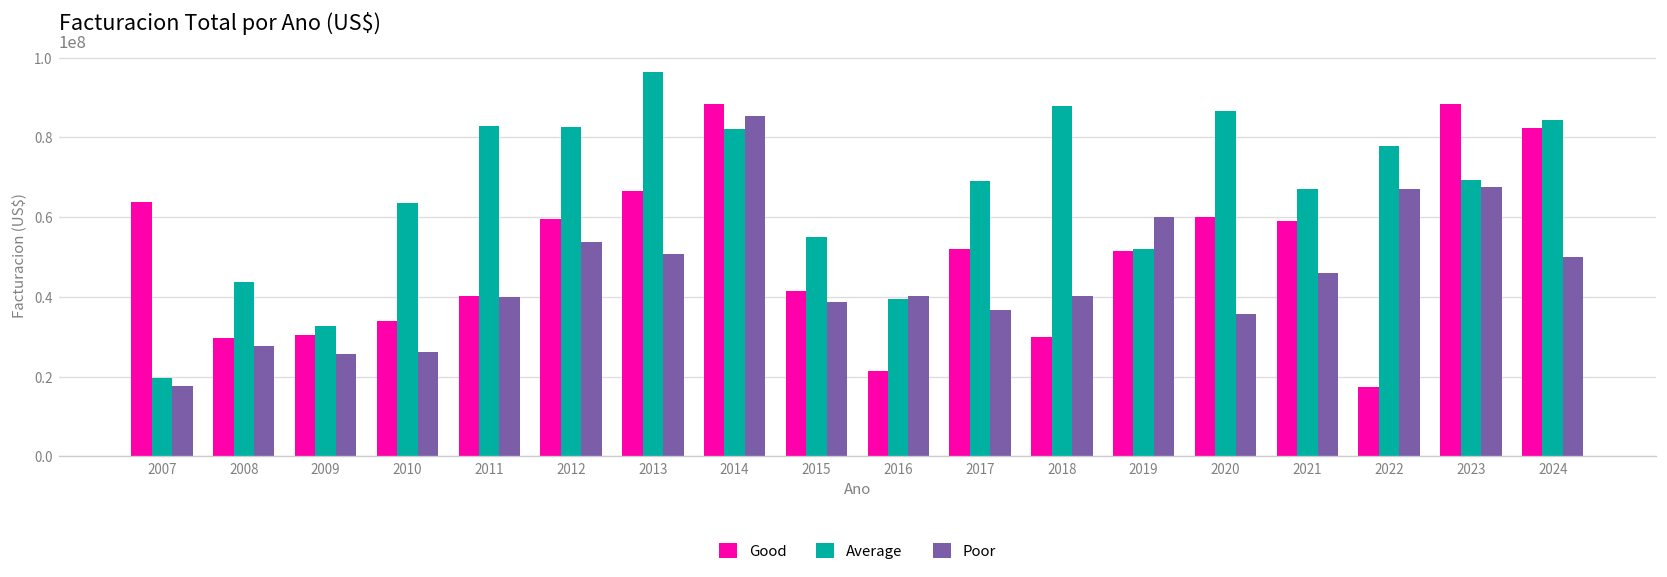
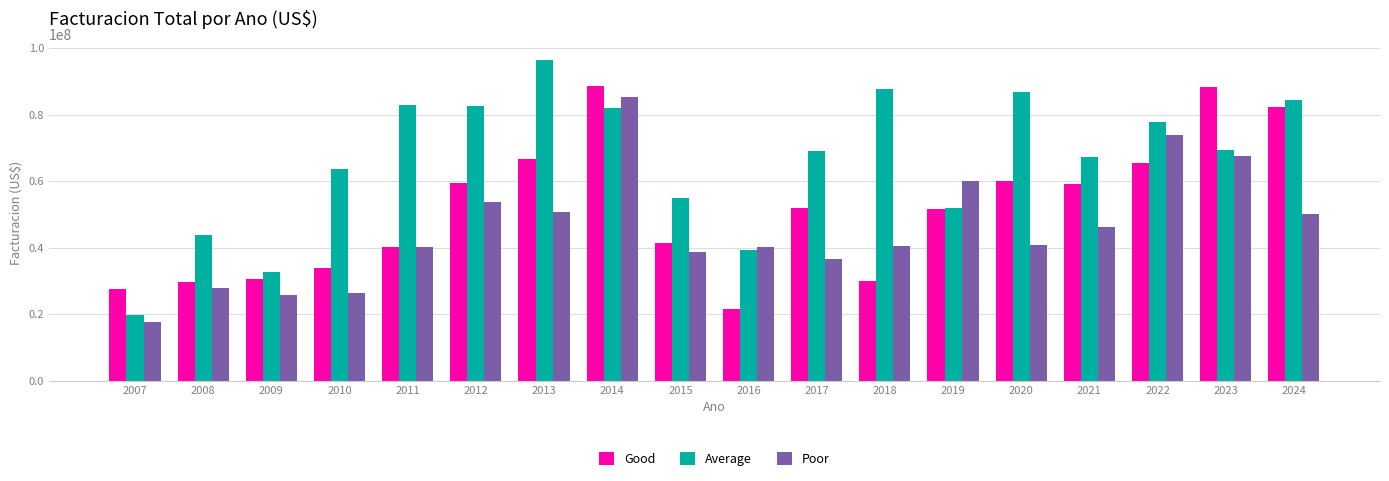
Good, 2007: 64000000 -> 28000000
Poor, 2020: 36000000 -> 41000000
Good, 2022: 17000000 -> 65000000
Poor, 2022: 67000000 -> 74000000
